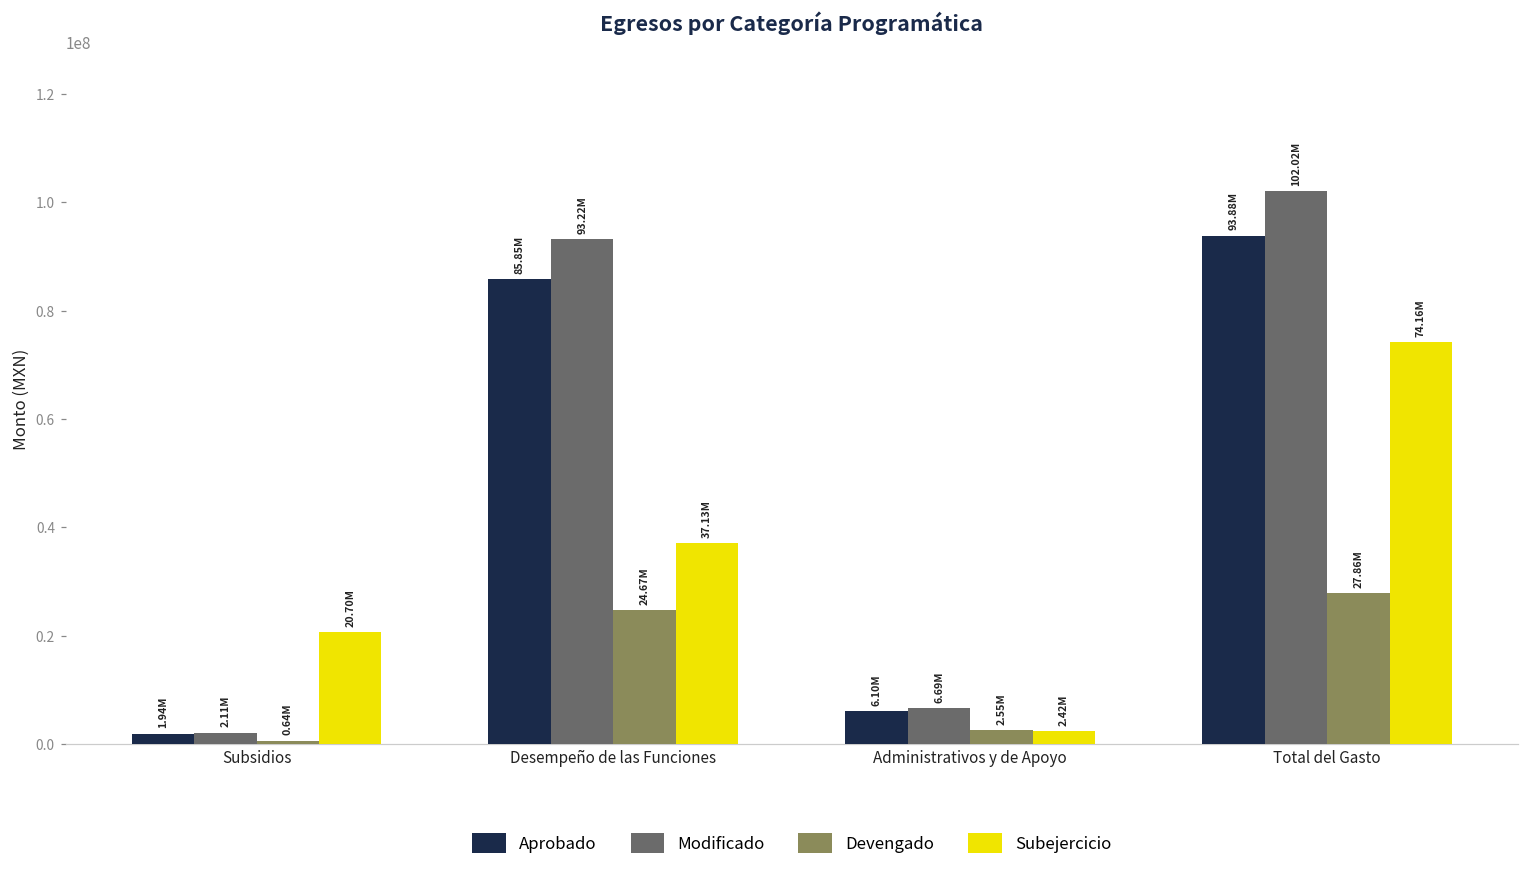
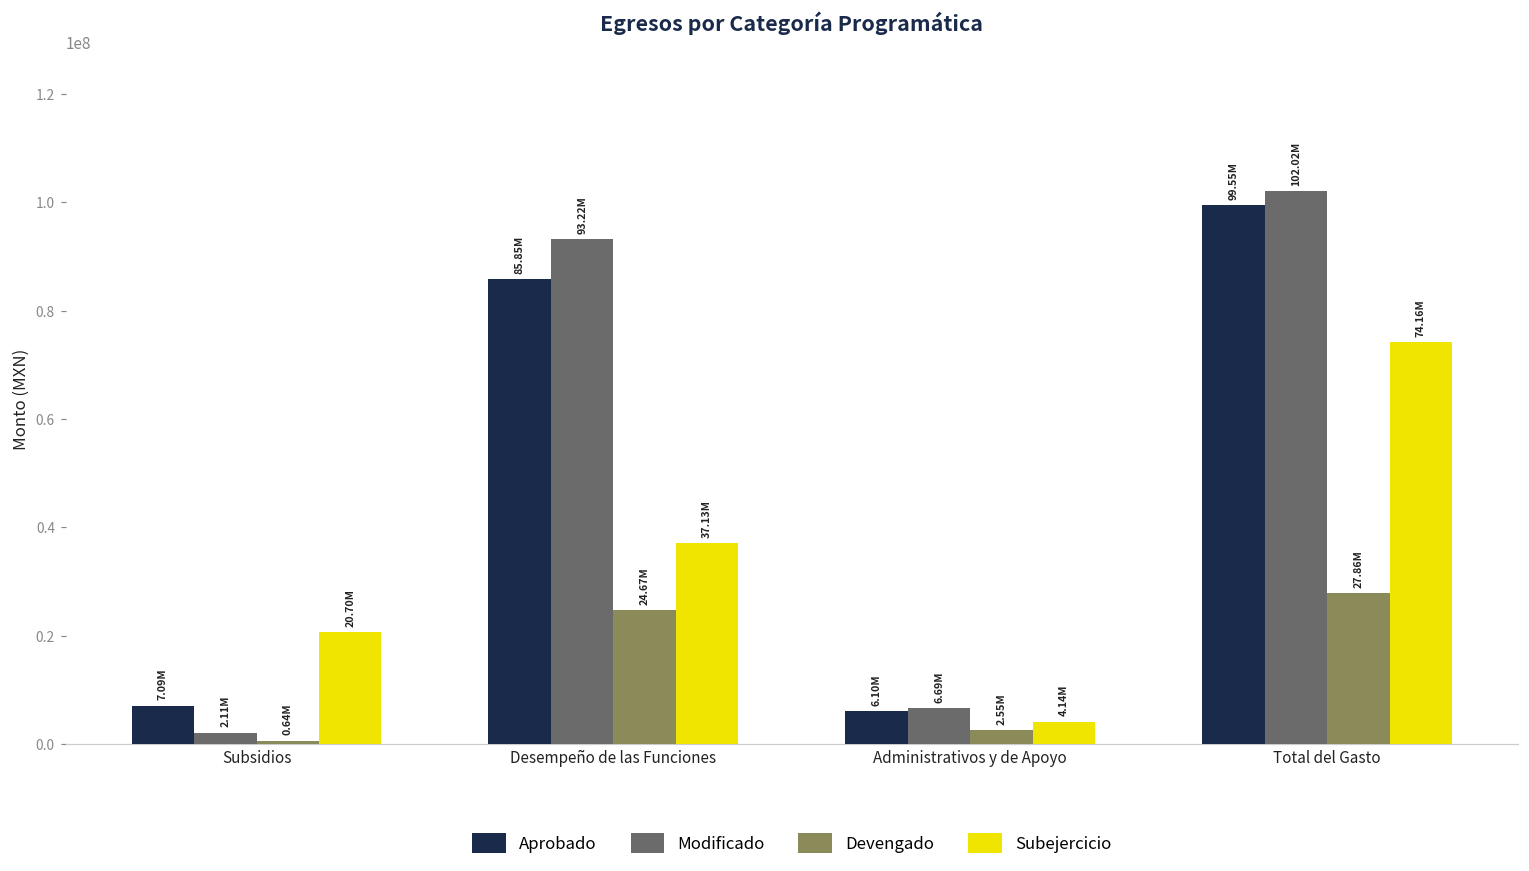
Aprobado, Subsidios: 1.94M -> 7.09M
Subejercicio, Administrativos y de Apoyo: 2.42M -> 4.14M
Aprobado, Total del Gasto: 93.88M -> 99.55M
